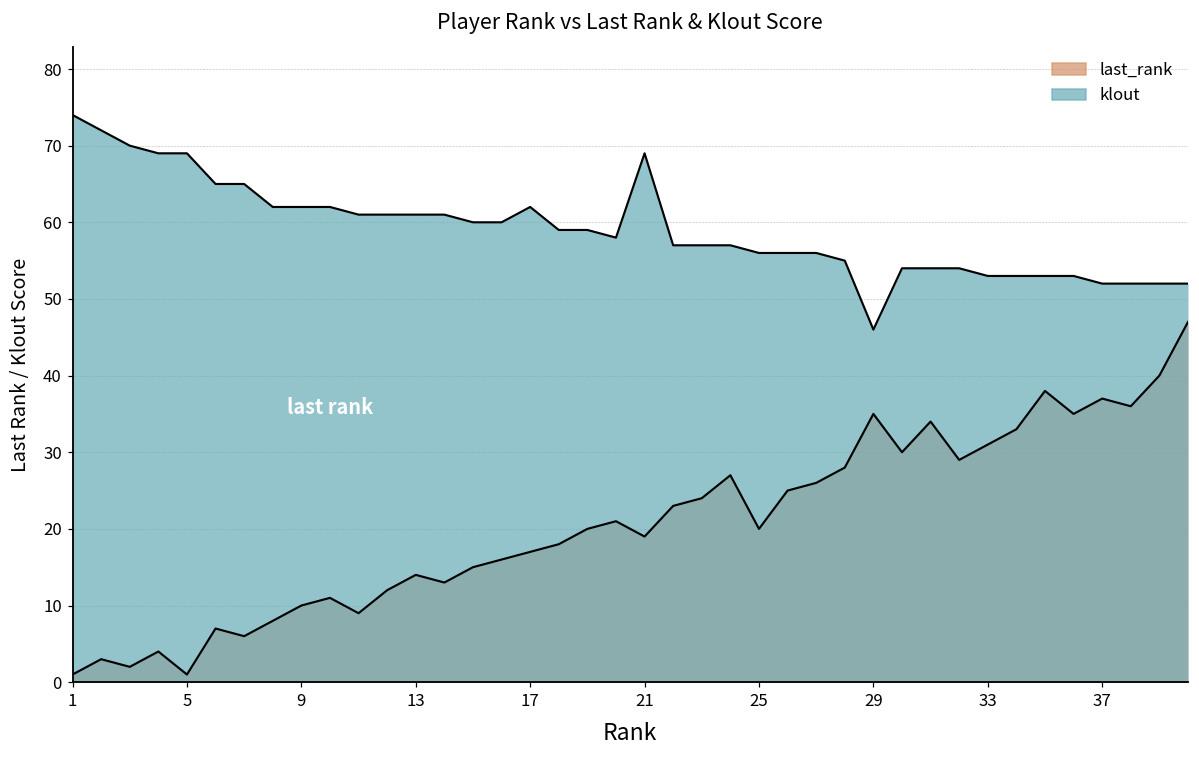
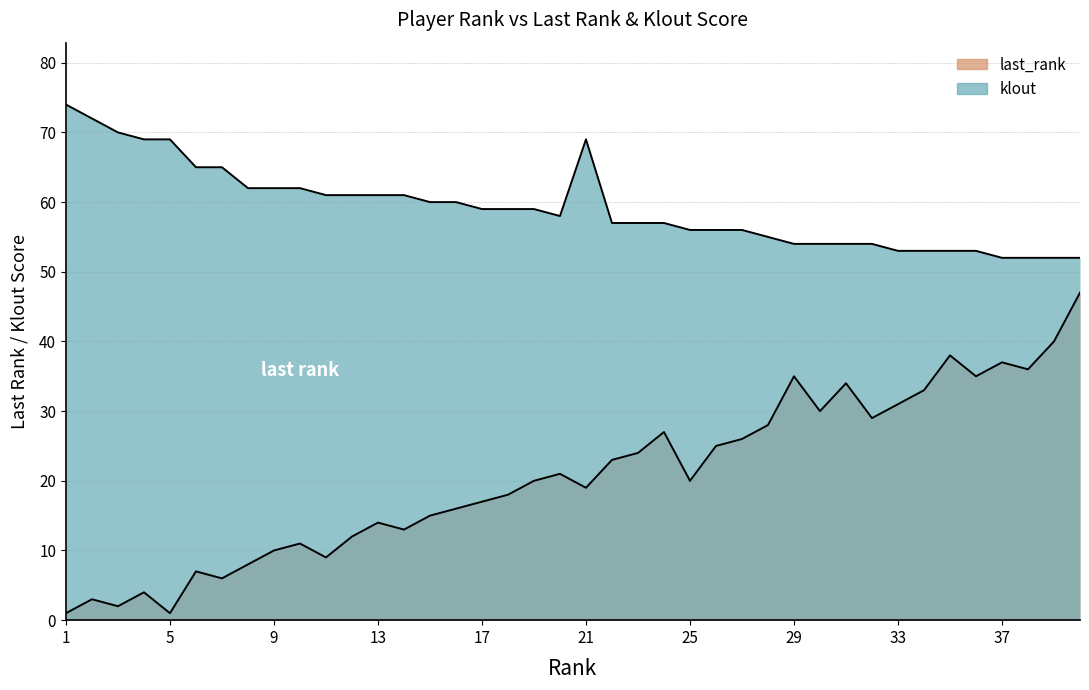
klout, 17: 62 -> 59
klout, 29: 46 -> 54
